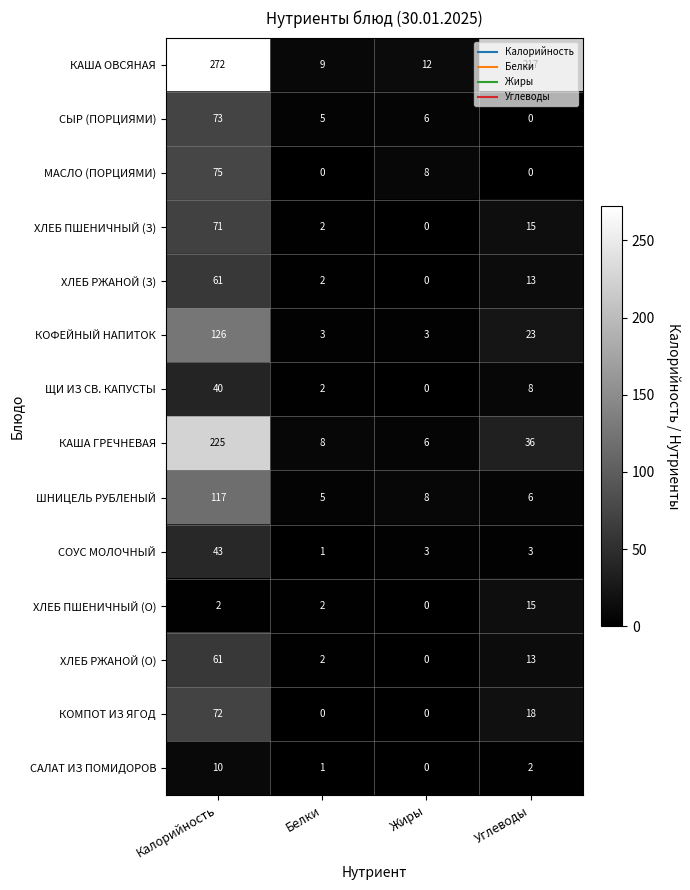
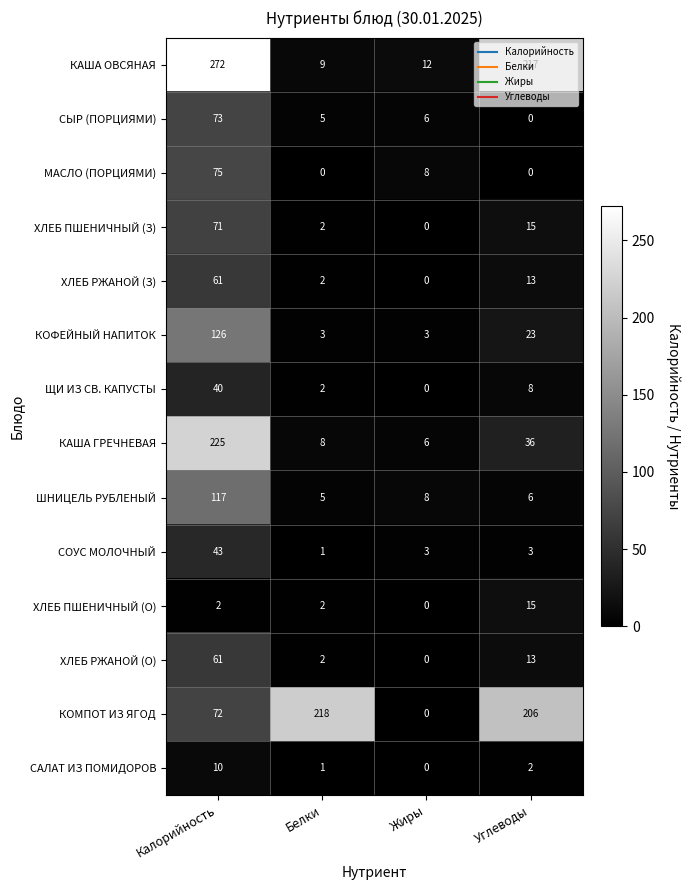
КОМПОТ ИЗ ЯГОД, Белки: 0 -> 218
КОМПОТ ИЗ ЯГОД, Углеводы: 18 -> 206
